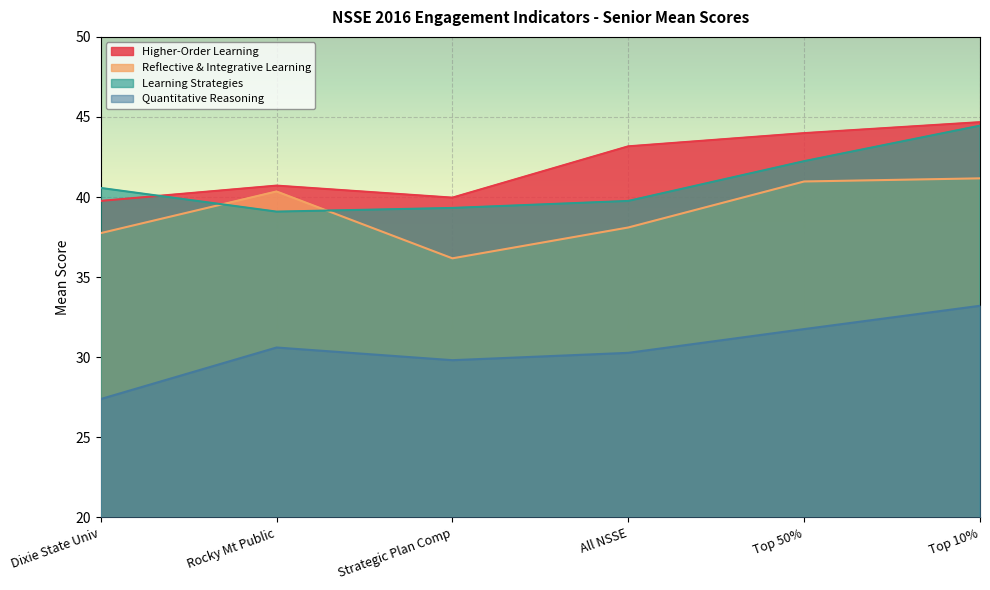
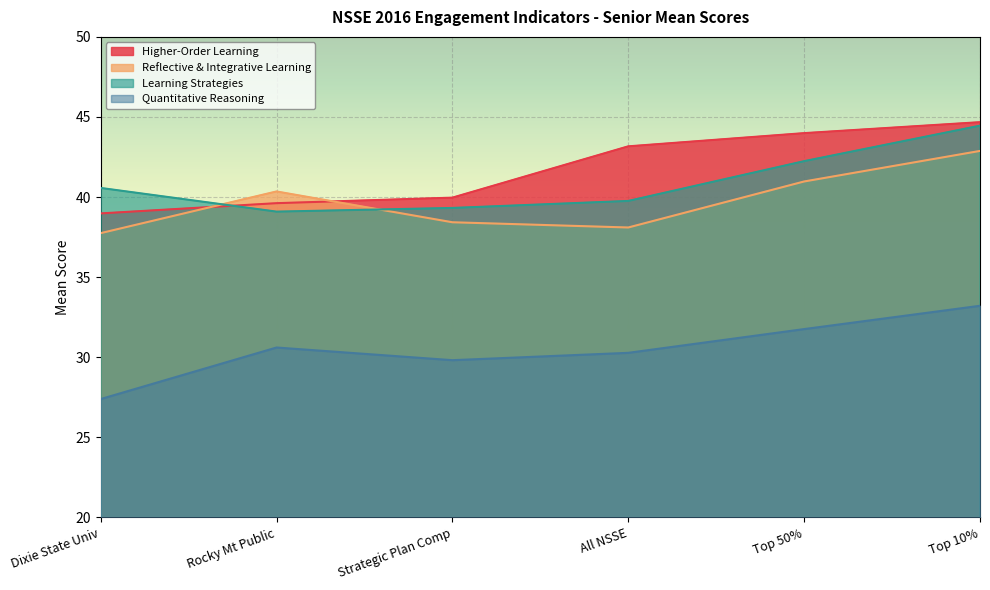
Higher-Order Learning, Dixie State Univ: 39.8 -> 39.0
Higher-Order Learning, Rocky Mt Public: 40.7 -> 39.6
Reflective & Integrative Learning, Strategic Plan Comp: 36.2 -> 38.4
Reflective & Integrative Learning, Top 10%: 41.2 -> 42.9
